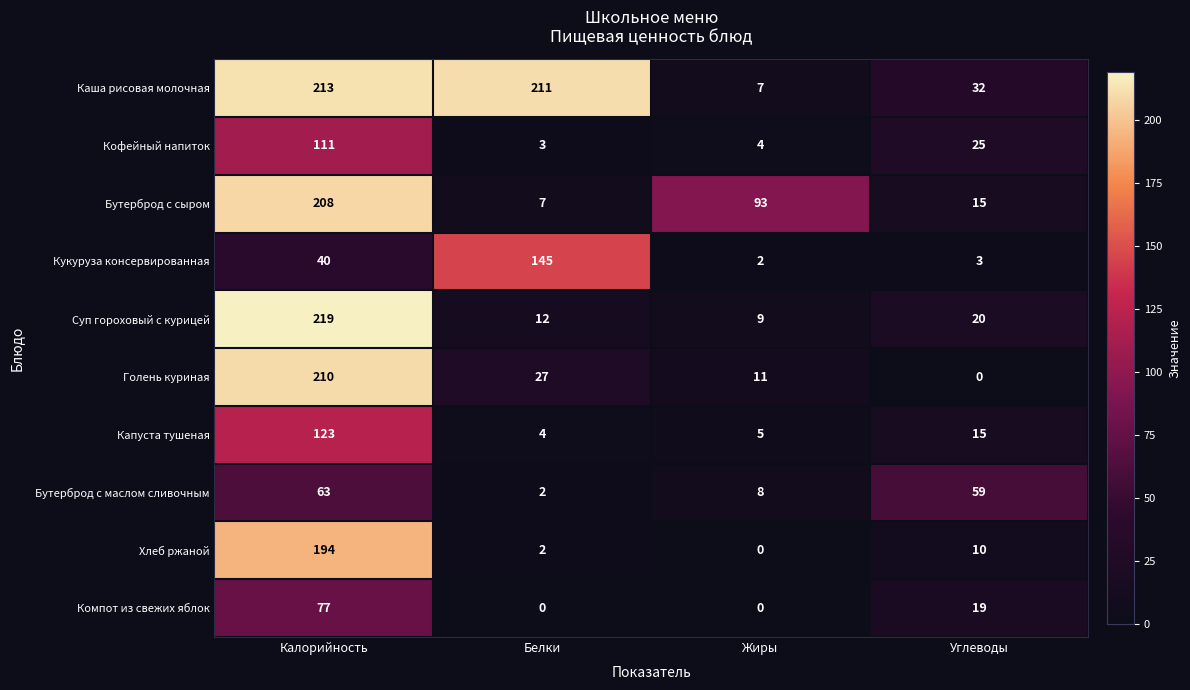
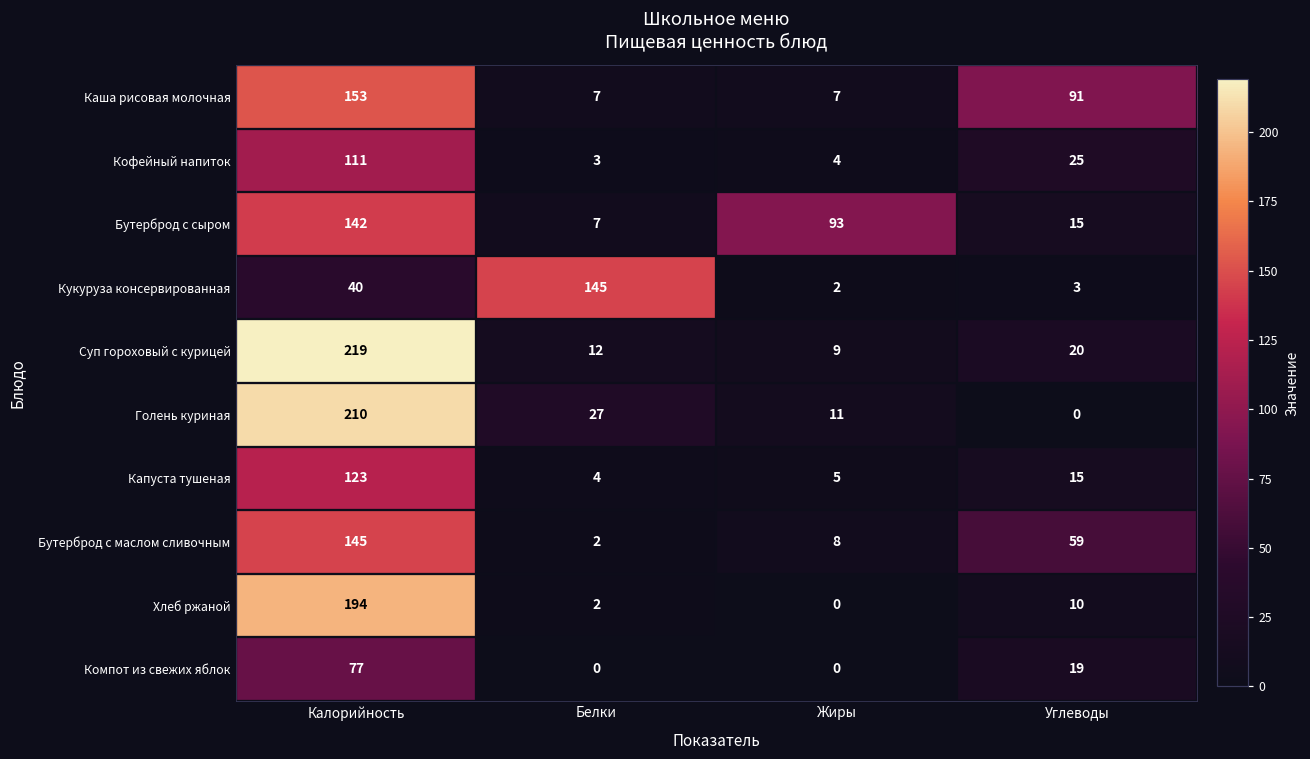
Каша рисовая молочная, Калорийность: 213 -> 153
Каша рисовая молочная, Белки: 211 -> 7
Каша рисовая молочная, Углеводы: 32 -> 91
Бутерброд с сыром, Калорийность: 208 -> 142
Бутерброд с маслом сливочным, Калорийность: 63 -> 145
